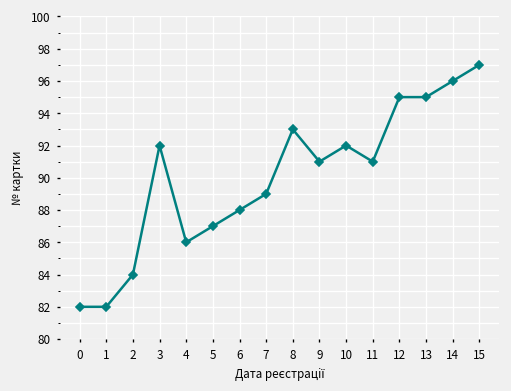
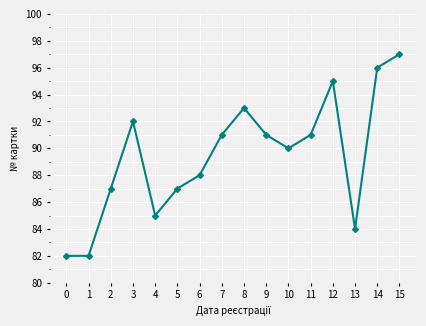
2: 84 -> 87
4: 86 -> 85
7: 89 -> 91
10: 92 -> 90
13: 95 -> 84
